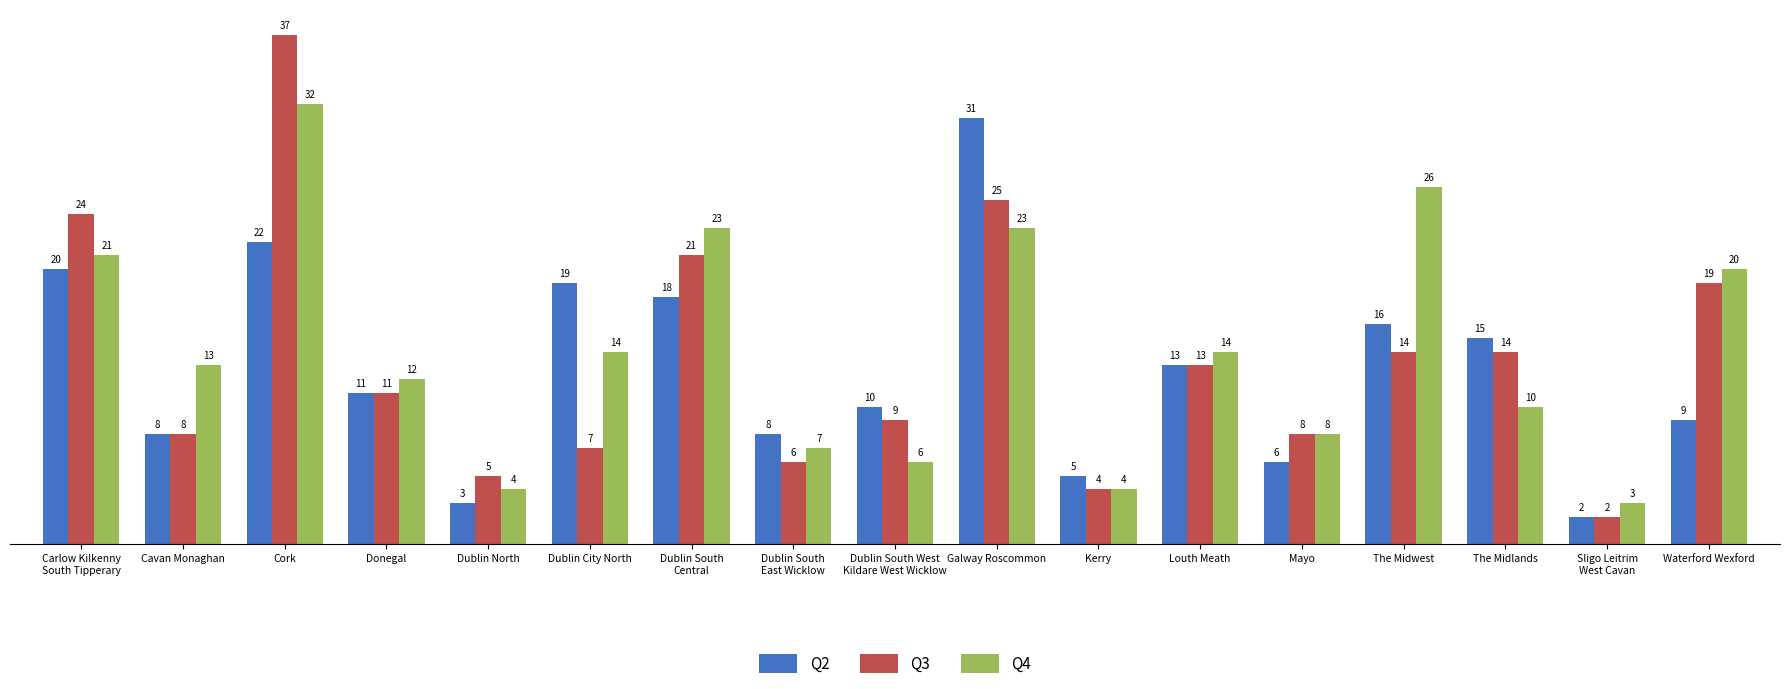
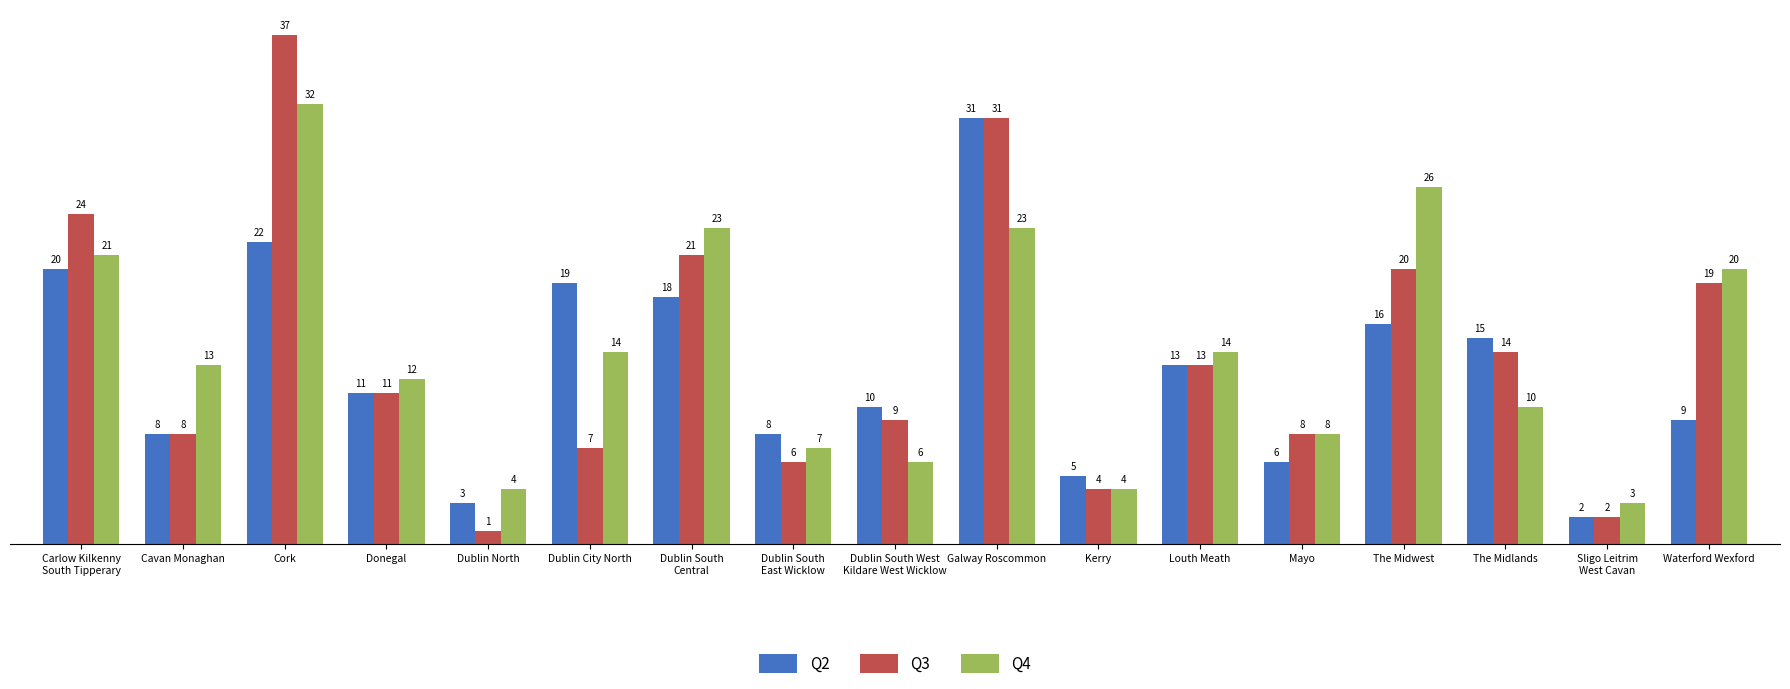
Q3, Dublin North: 5 -> 1
Q3, Galway Roscommon: 25 -> 31
Q3, The Midwest: 14 -> 20
